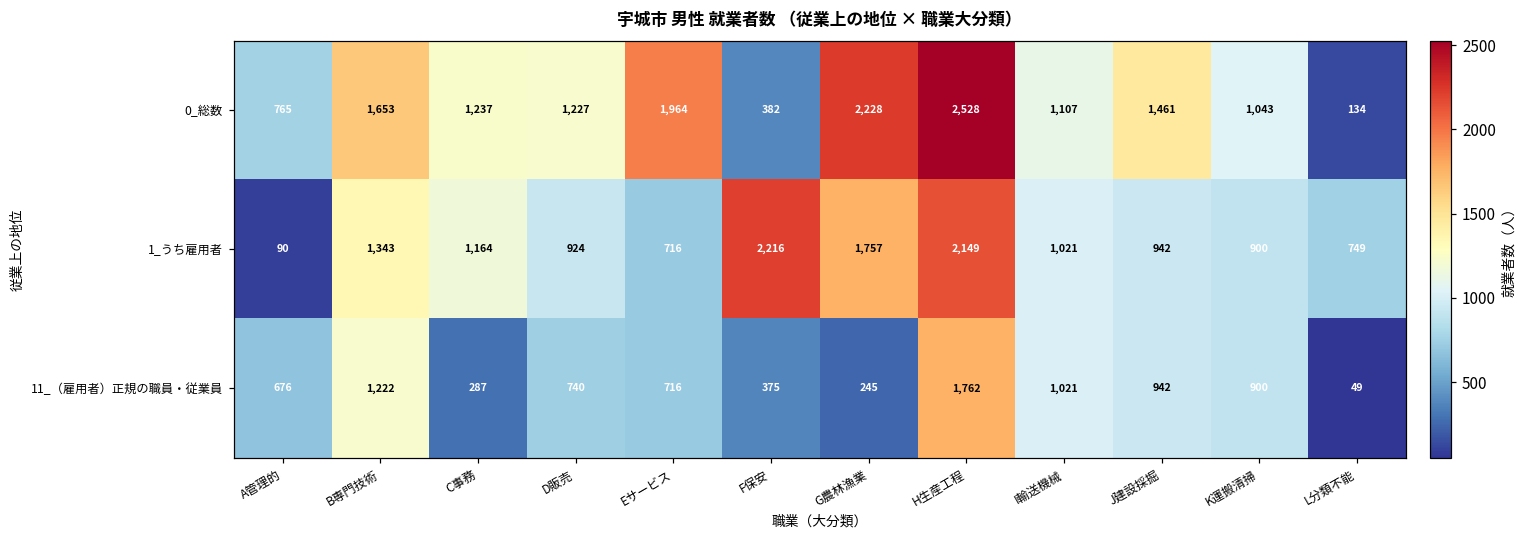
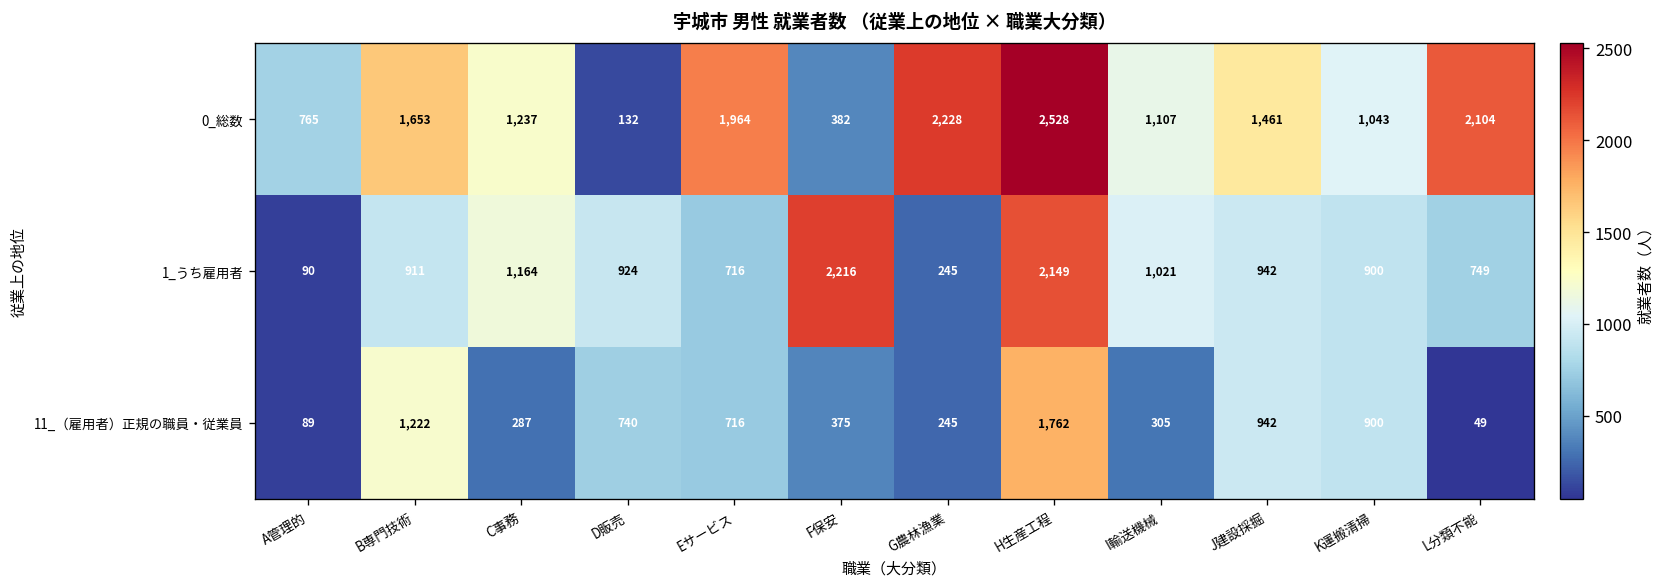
0_総数, D販売: 1,227 -> 132
0_総数, L分類不能: 134 -> 2,104
1_うち雇用者, B専門技術: 1,343 -> 911
1_うち雇用者, G農林漁業: 1,757 -> 245
11_（雇用者）正規の職員・従業員, A管理的: 676 -> 89
11_（雇用者）正規の職員・従業員, I輸送機械: 1,021 -> 305
